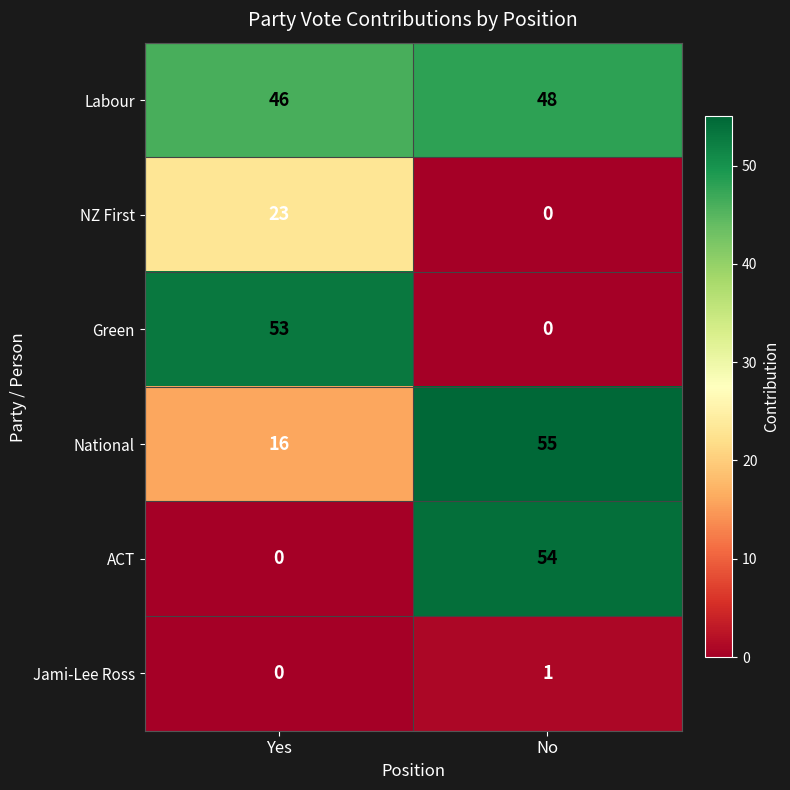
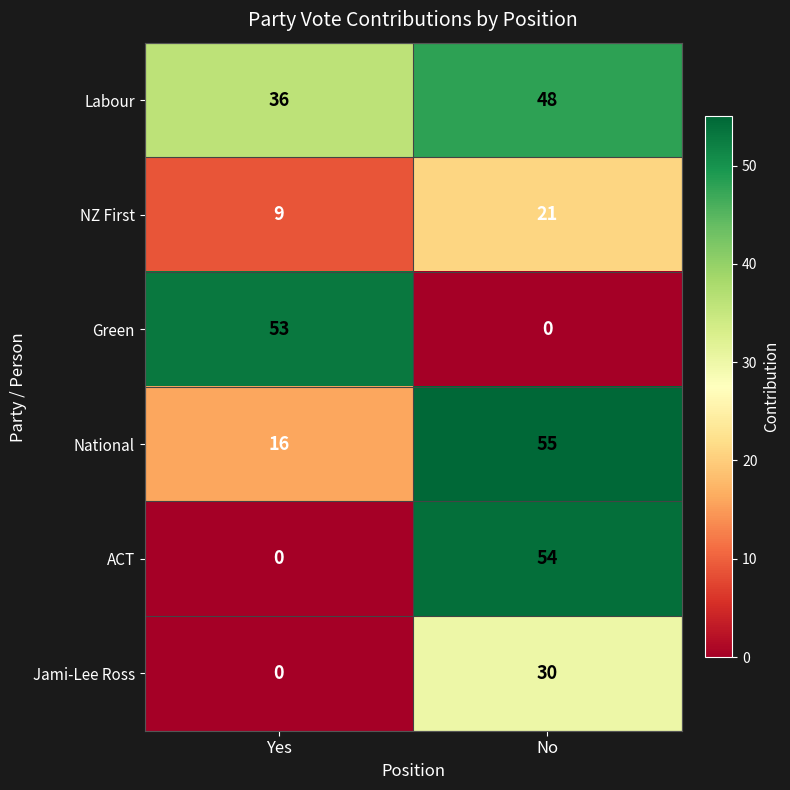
Labour, Yes: 46 -> 36
NZ First, Yes: 23 -> 9
NZ First, No: 0 -> 21
Jami-Lee Ross, No: 1 -> 30
